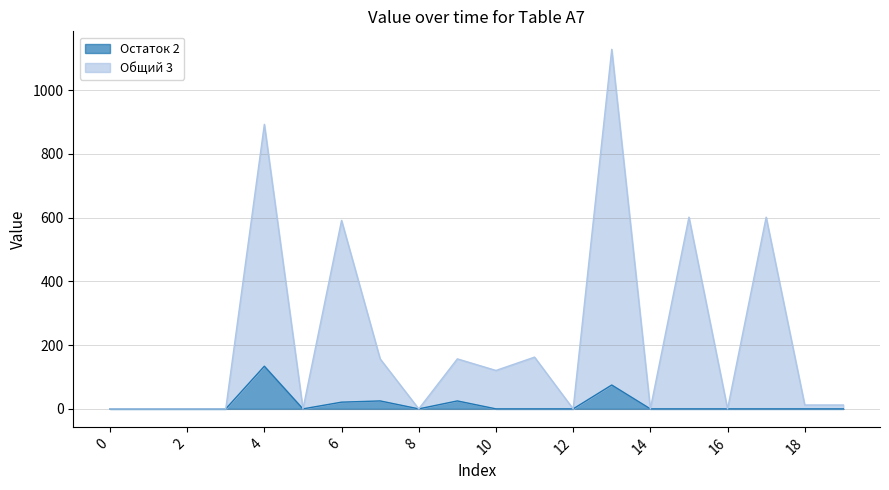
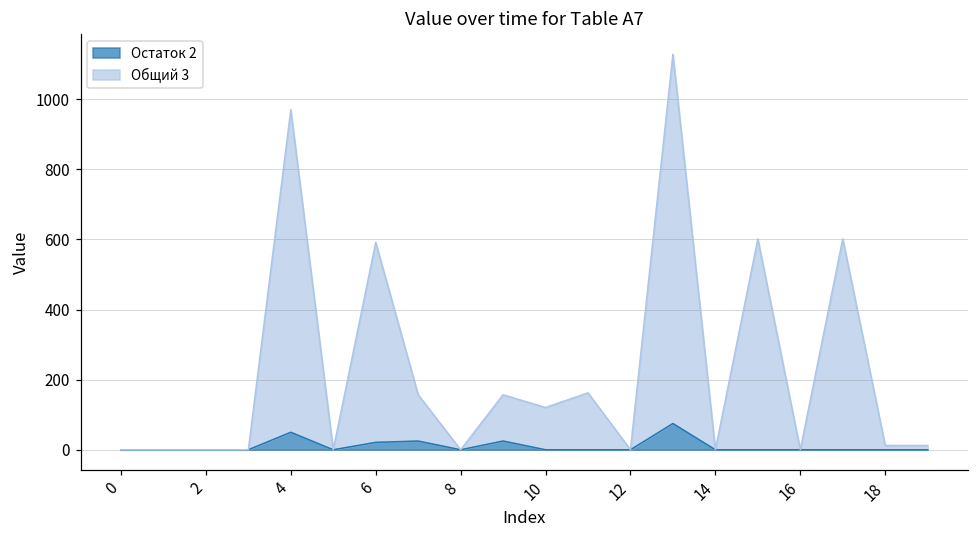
Остаток 2, 4: 130 -> 50
Общий 3, 4: 760 -> 920
